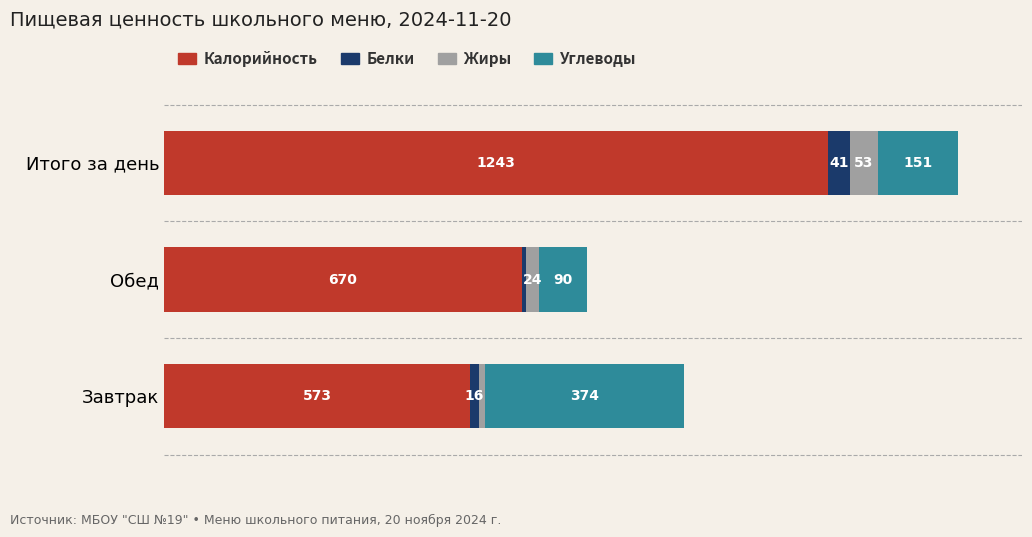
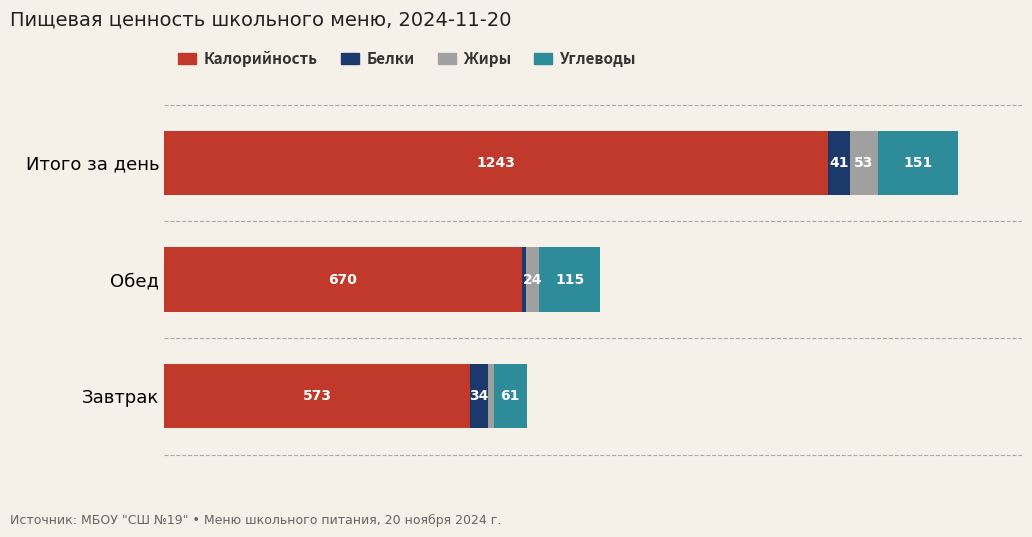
Углеводы, Обед: 90 -> 115
Белки, Завтрак: 16 -> 34
Углеводы, Завтрак: 374 -> 61
